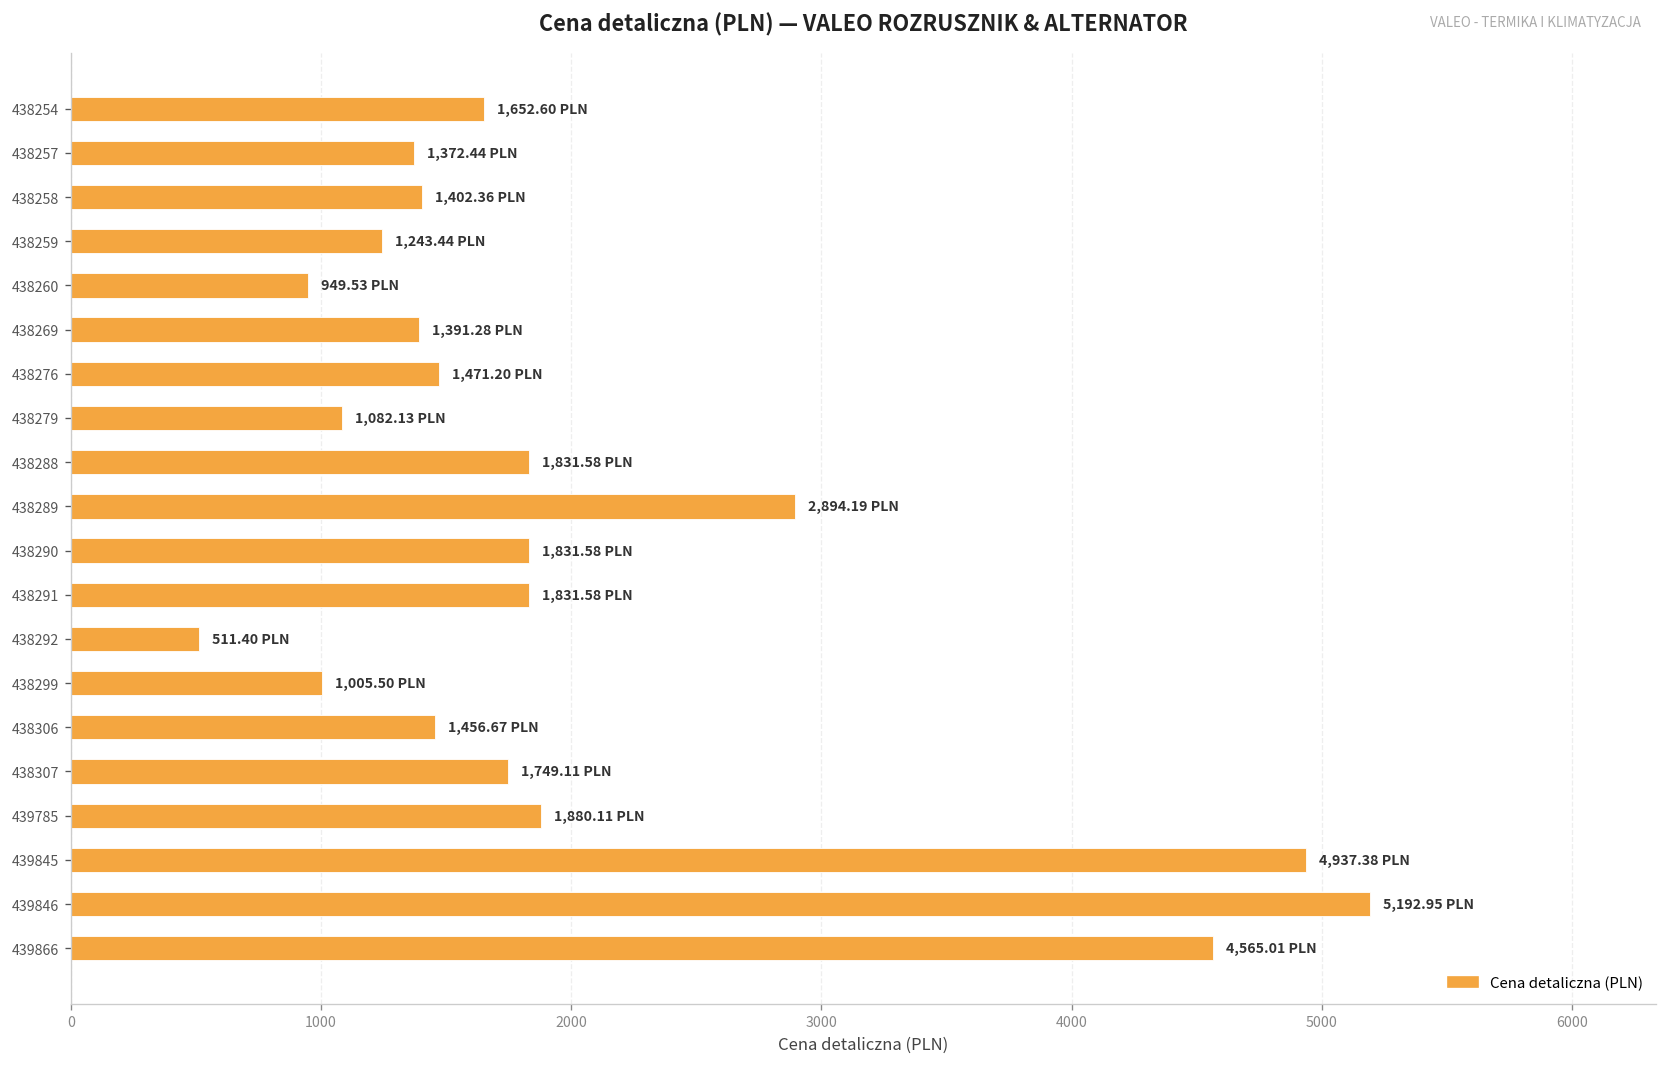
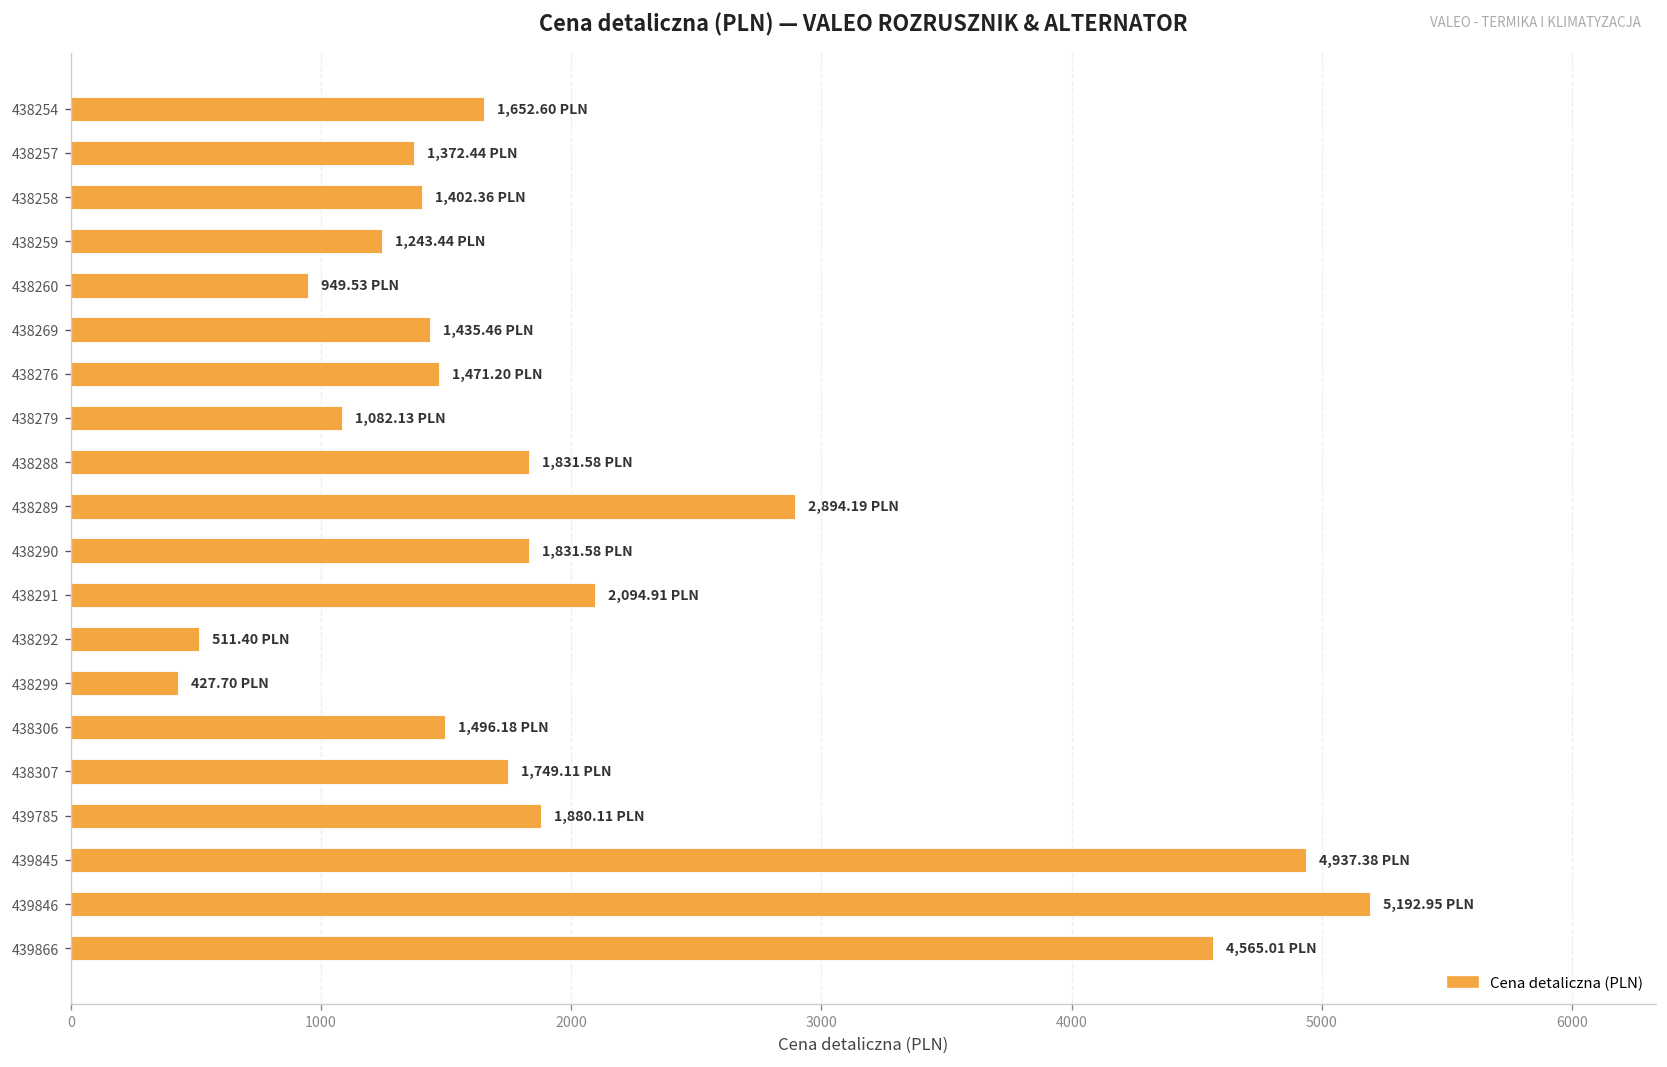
438269: 1,391.28 -> 1,435.46
438291: 1,831.58 -> 2,094.91
438299: 1,005.50 -> 427.70
438306: 1,456.67 -> 1,496.18
